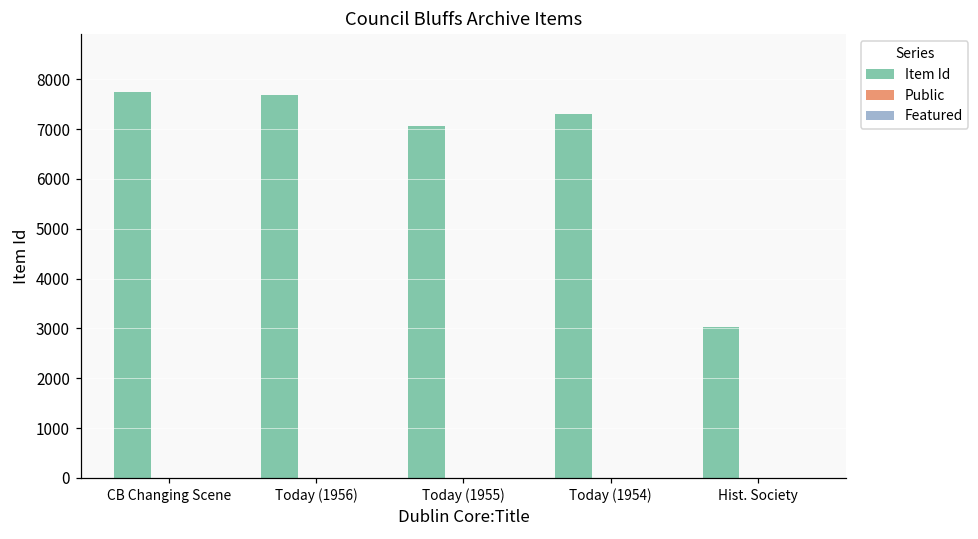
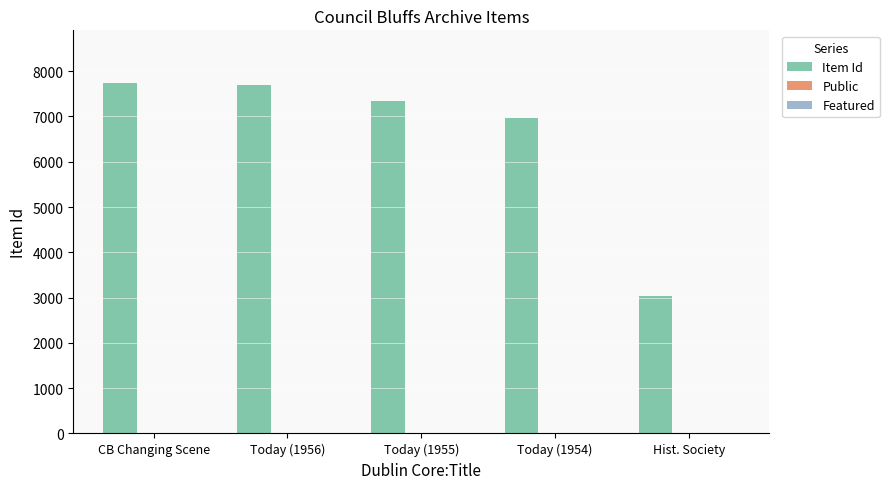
Item Id, Today (1955): 7100 -> 7400
Item Id, Today (1954): 7300 -> 7000
